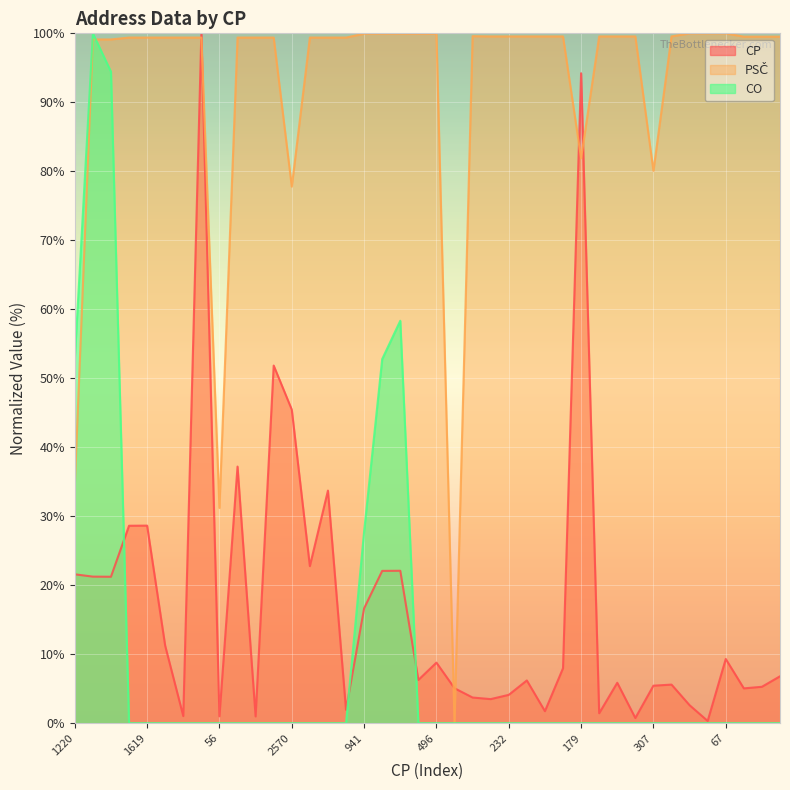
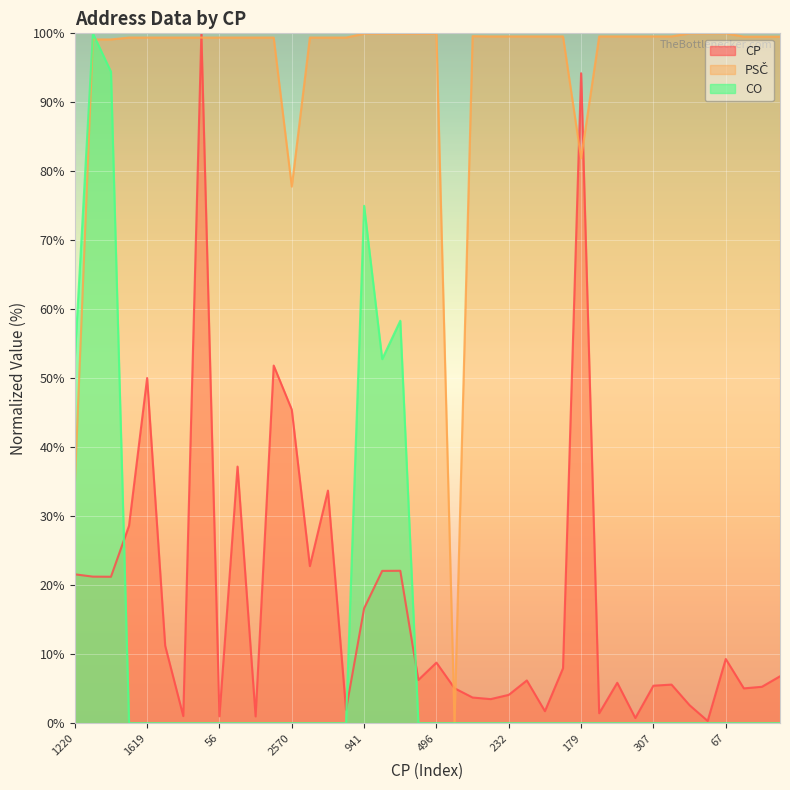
CP, 1619: 29% -> 50%
PSČ, 56: 31% -> 99%
CO, 941: 28% -> 75%
PSČ, 307: 80% -> 100%
